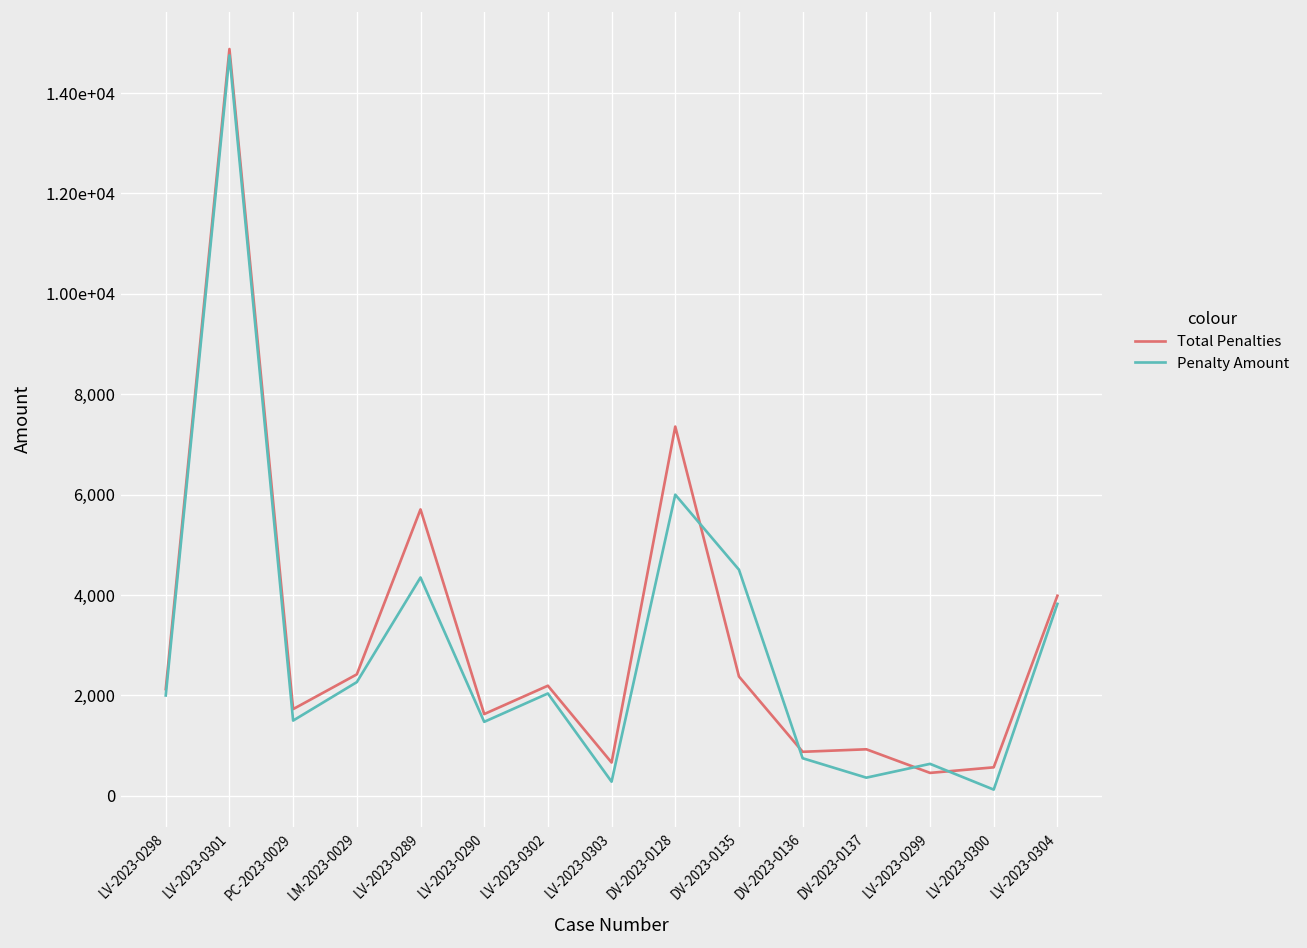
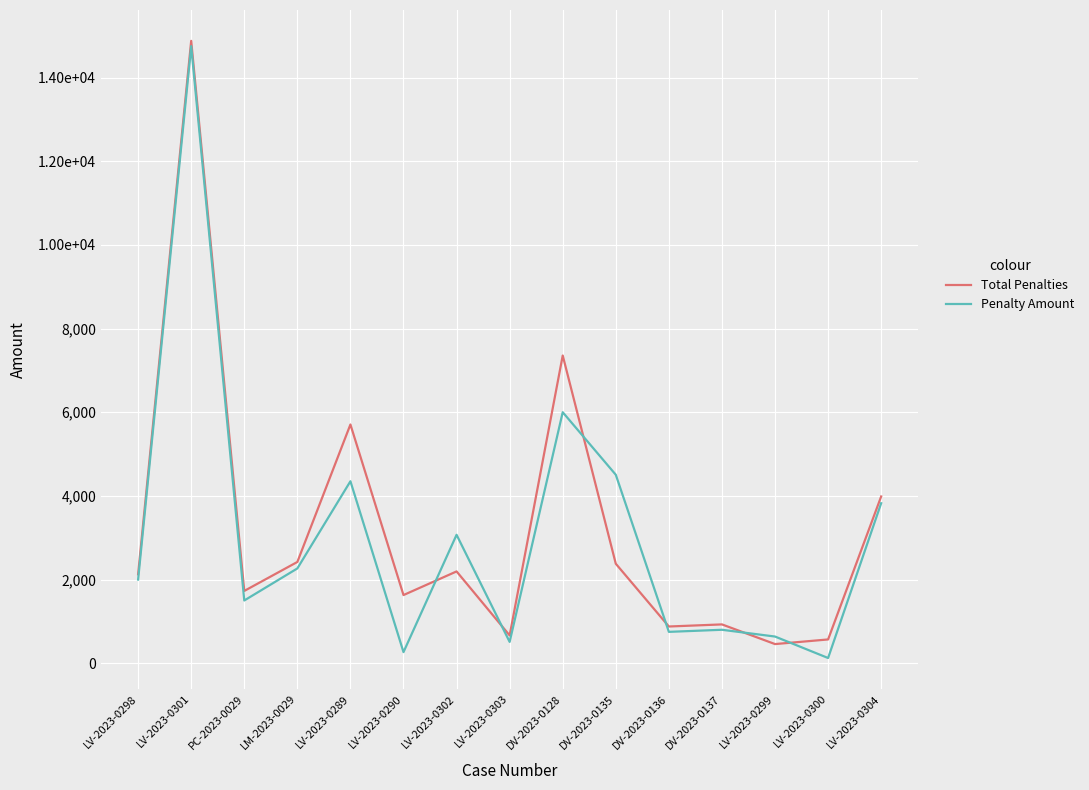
Penalty Amount, LV-2023-0290: 1,500 -> 300
Penalty Amount, LV-2023-0302: 2,000 -> 3,100
Penalty Amount, LV-2023-0303: 300 -> 500
Penalty Amount, DV-2023-0137: 400 -> 800
